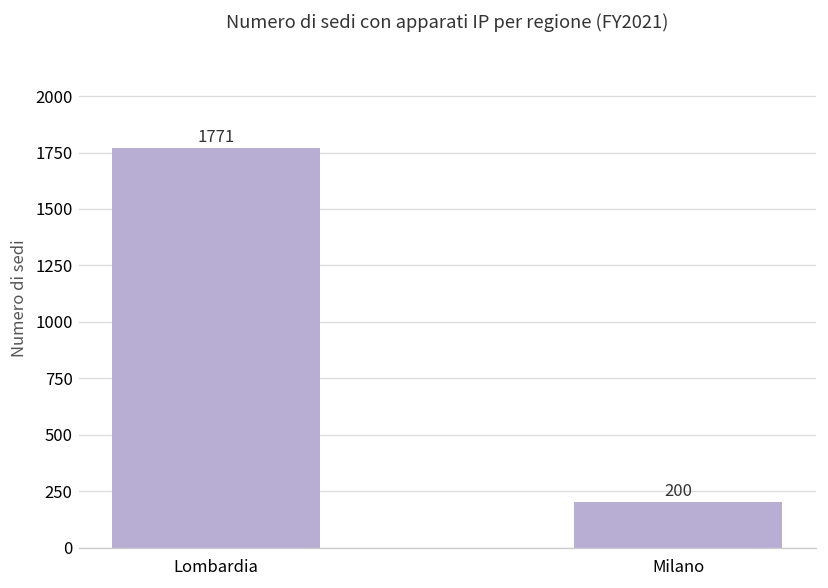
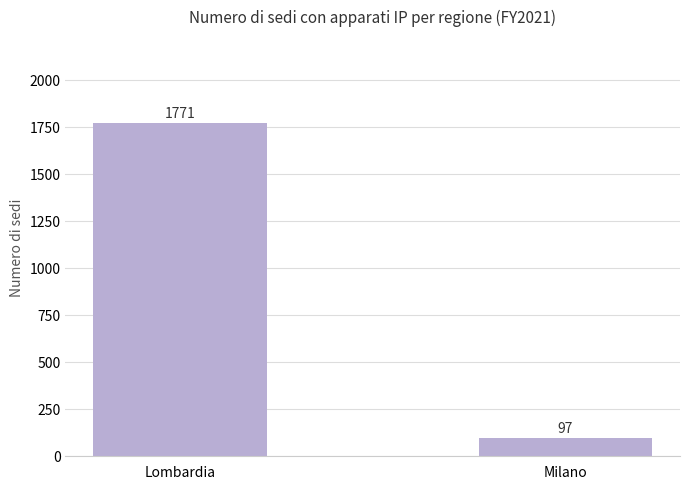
Milano: 200 -> 97
